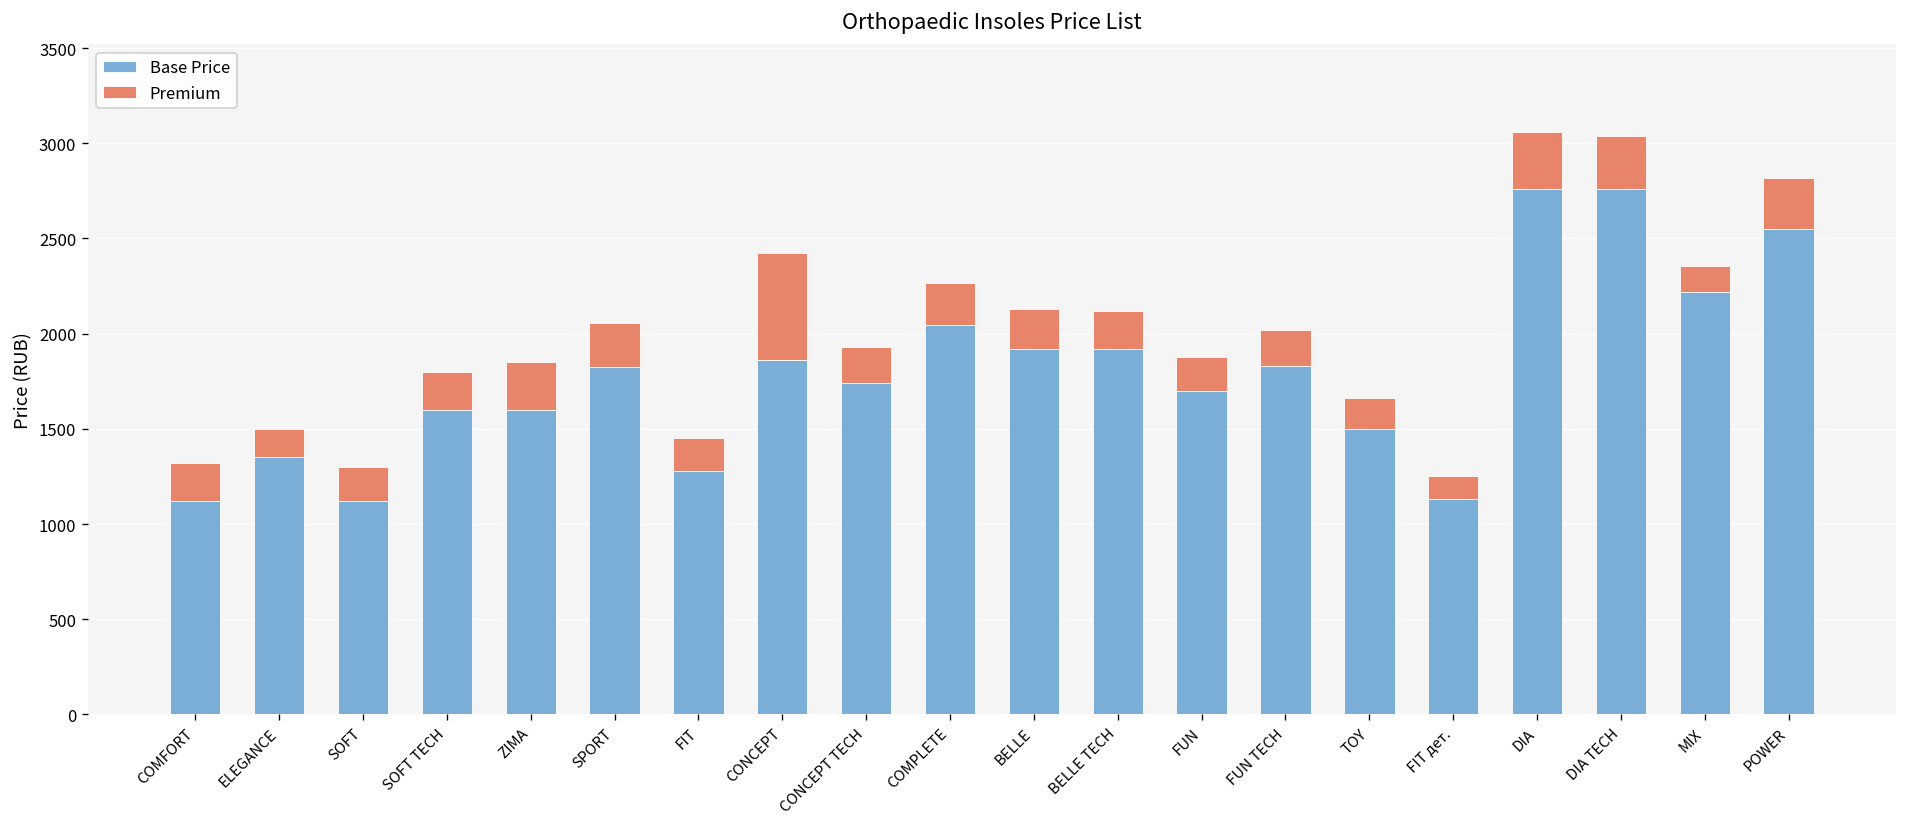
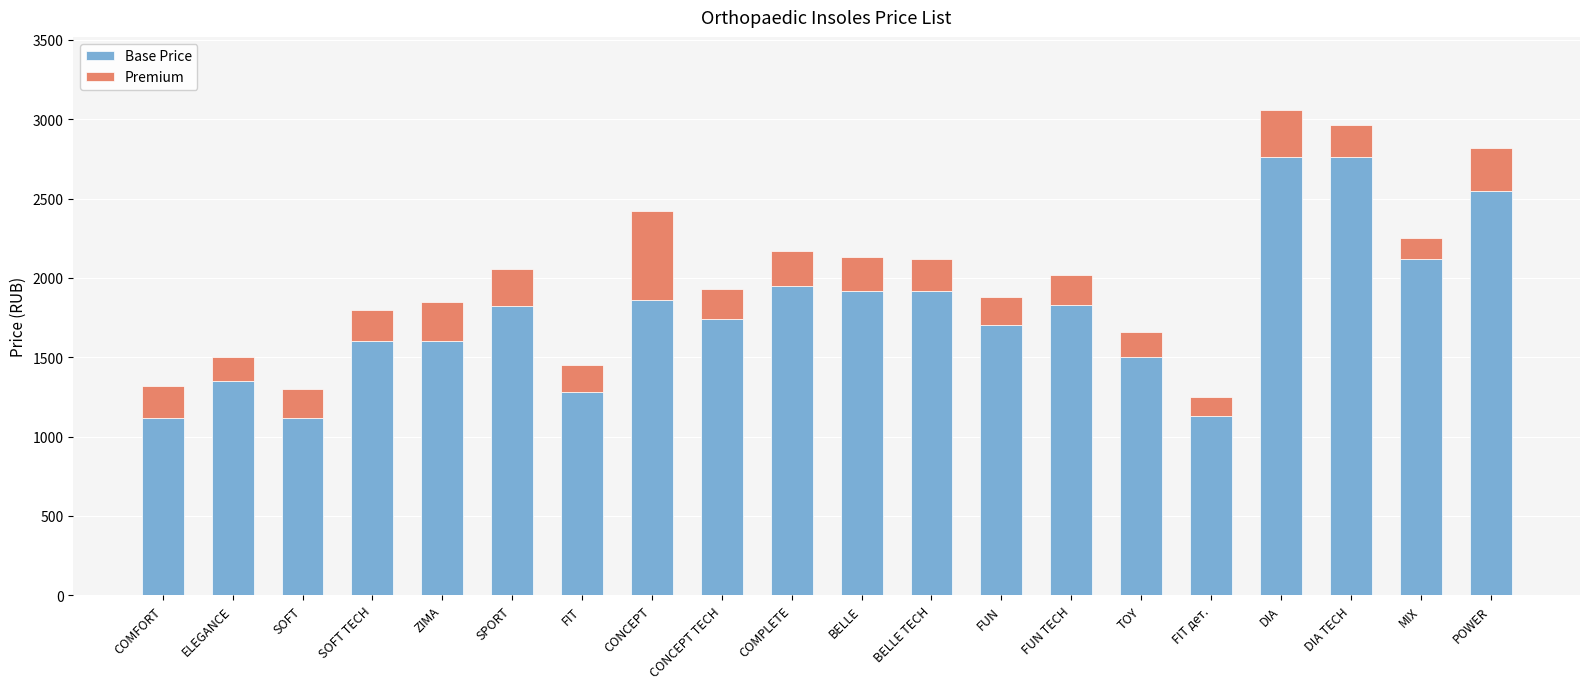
Base Price, COMPLETE: 2050 -> 1950
Premium, DIA TECH: 280 -> 200
Base Price, MIX: 2220 -> 2120
